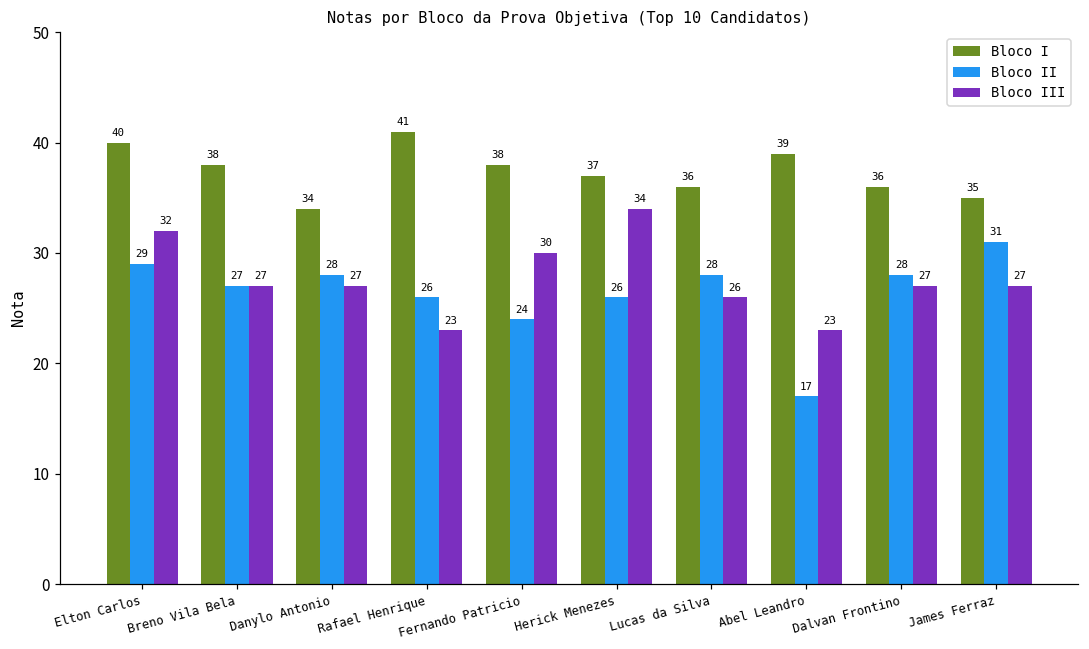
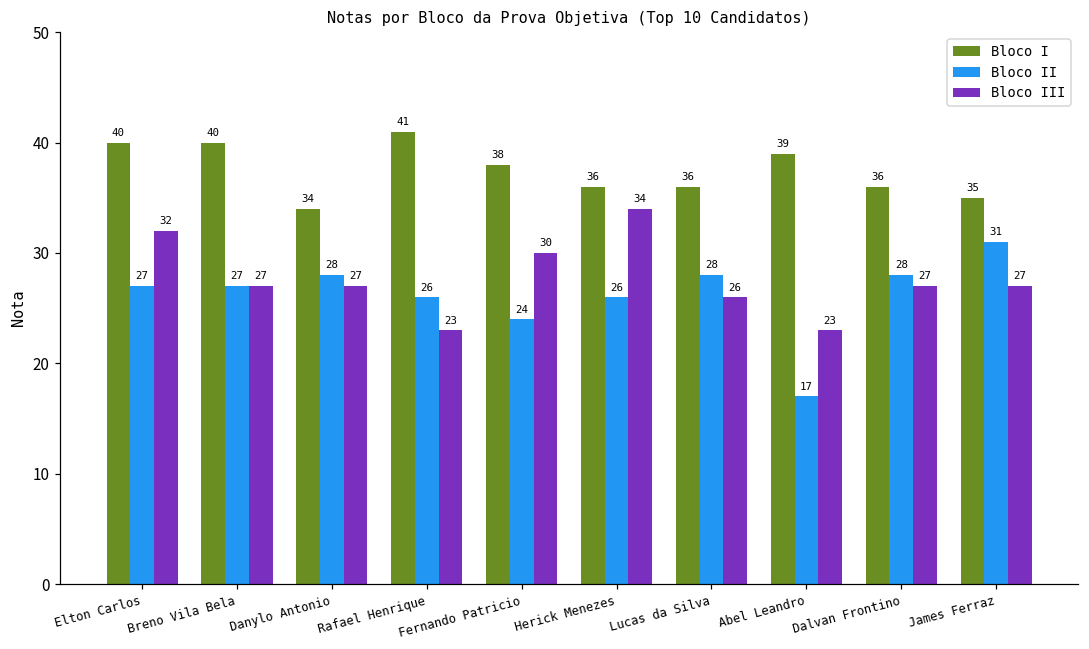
Bloco II, Elton Carlos: 29 -> 27
Bloco I, Breno Vila Bela: 38 -> 40
Bloco I, Herick Menezes: 37 -> 36
